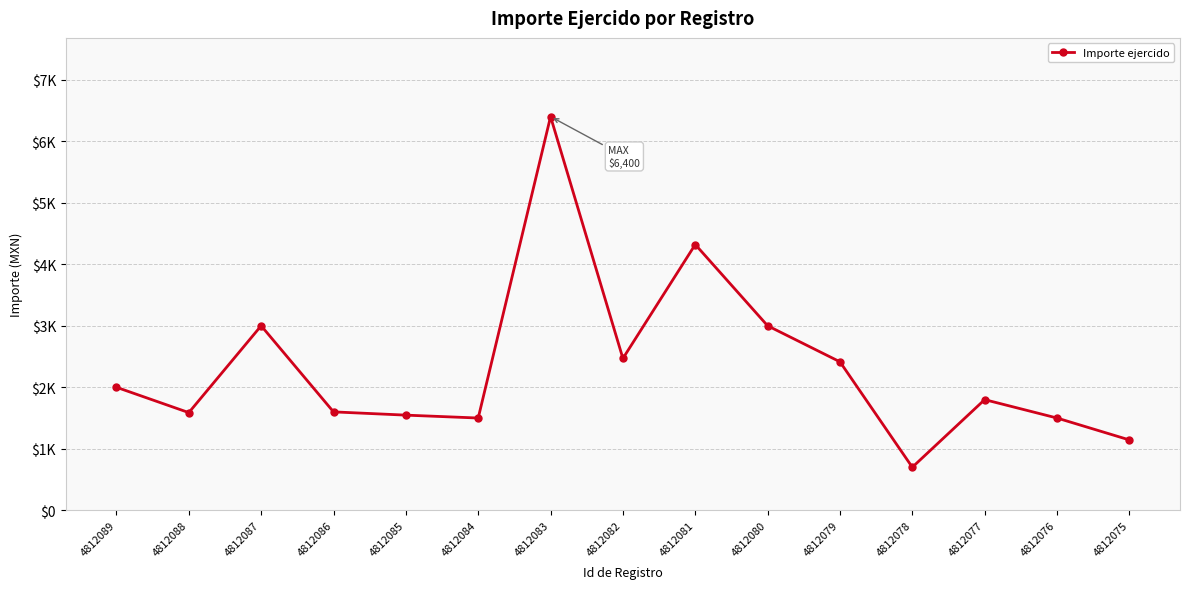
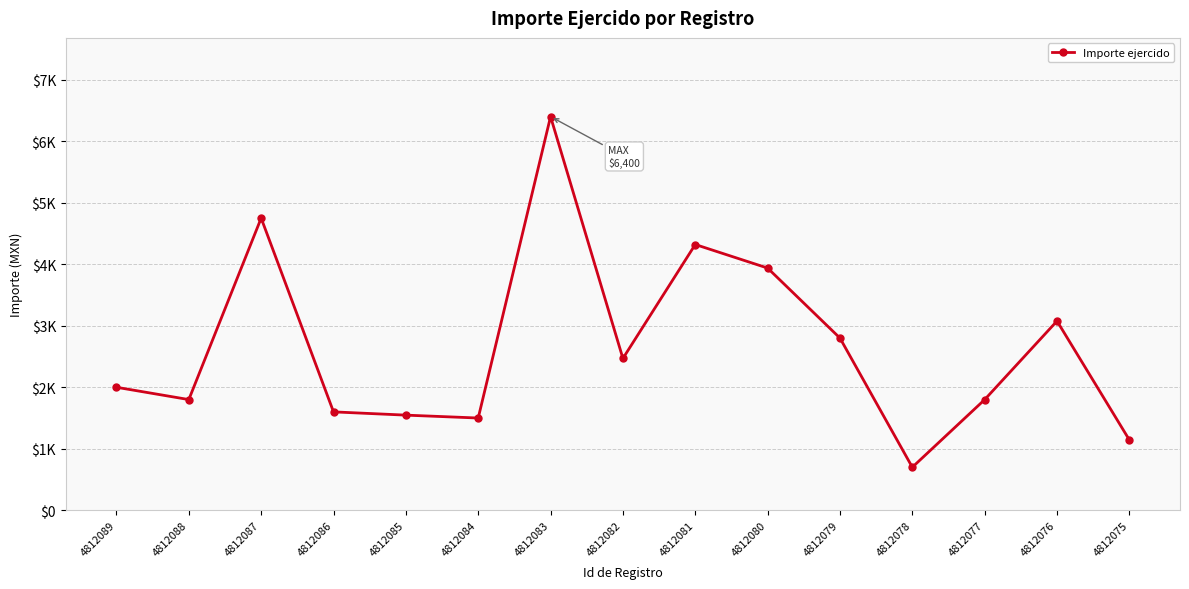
4812088: $1600 -> $1800
4812087: $3000 -> $4800
4812080: $3000 -> $3900
4812079: $2400 -> $2800
4812076: $1500 -> $3100
